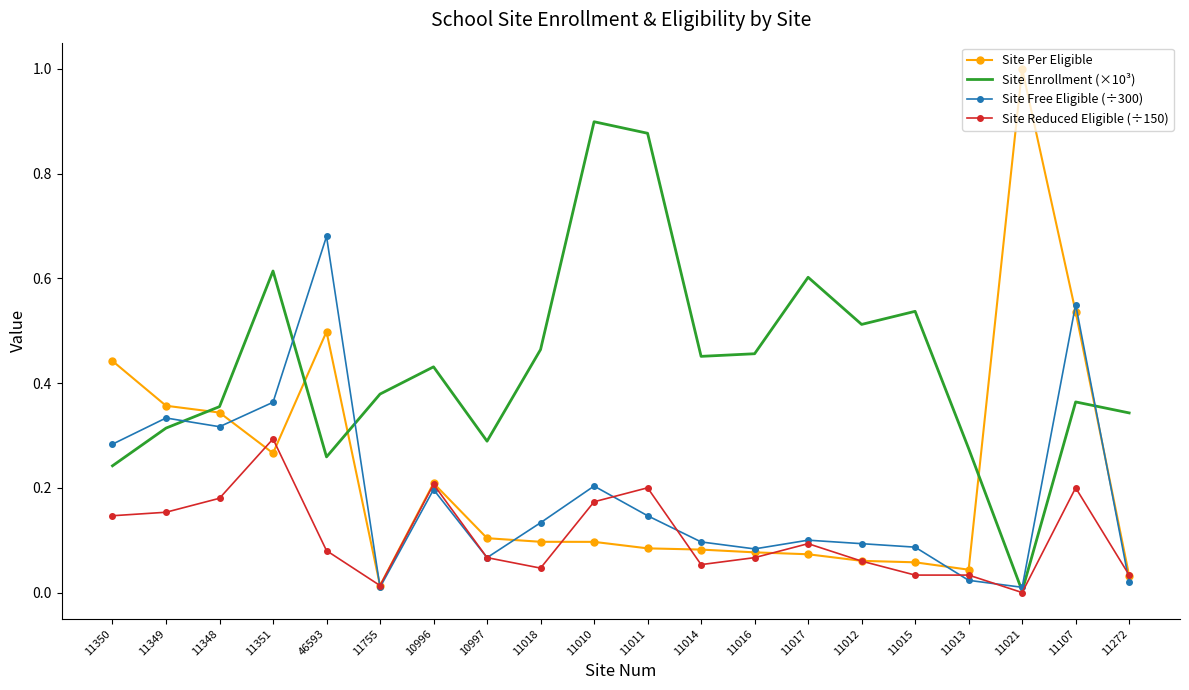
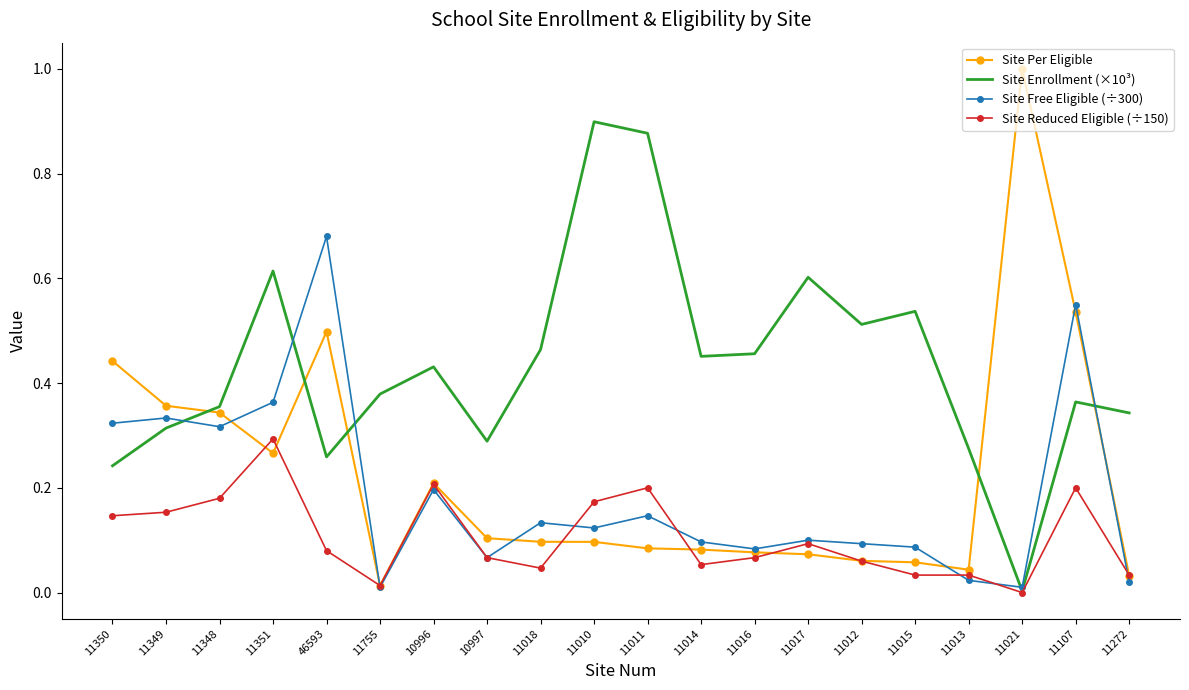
Site Free Eligible (÷300), 11350: 0.28 -> 0.32
Site Free Eligible (÷300), 11010: 0.20 -> 0.12
